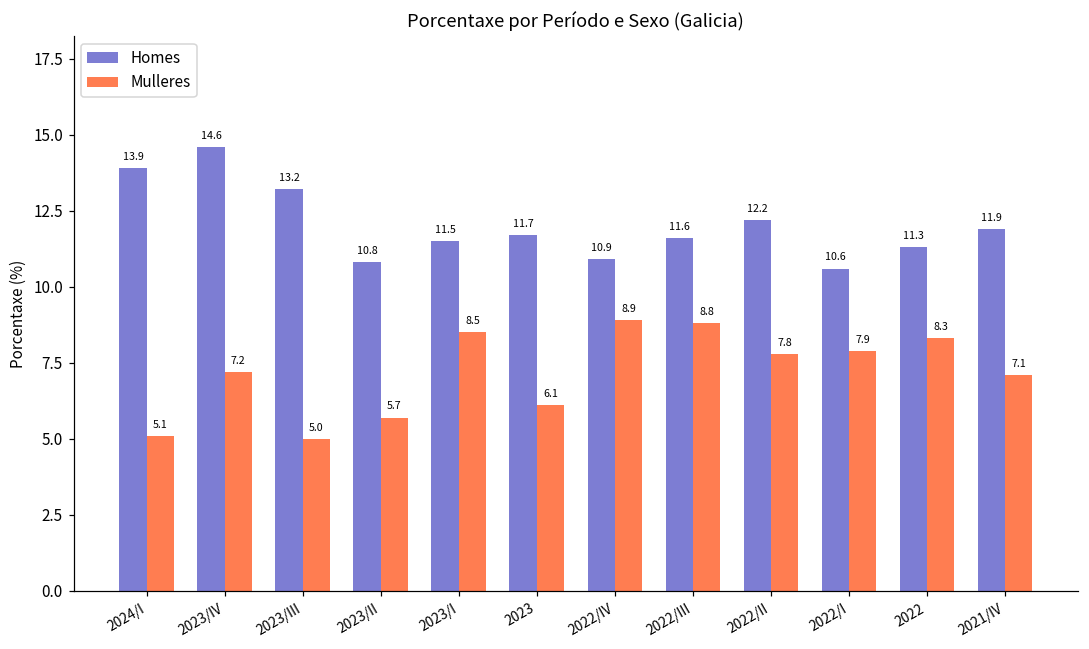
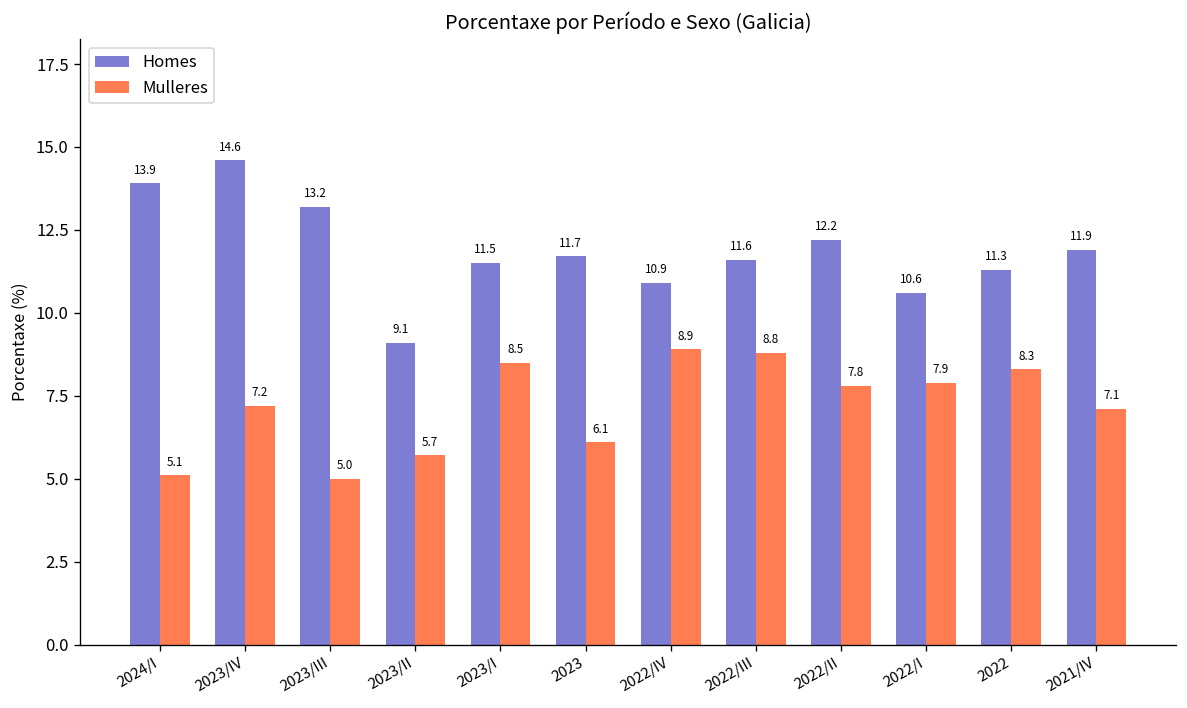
Homes, 2023/II: 10.8 -> 9.1
